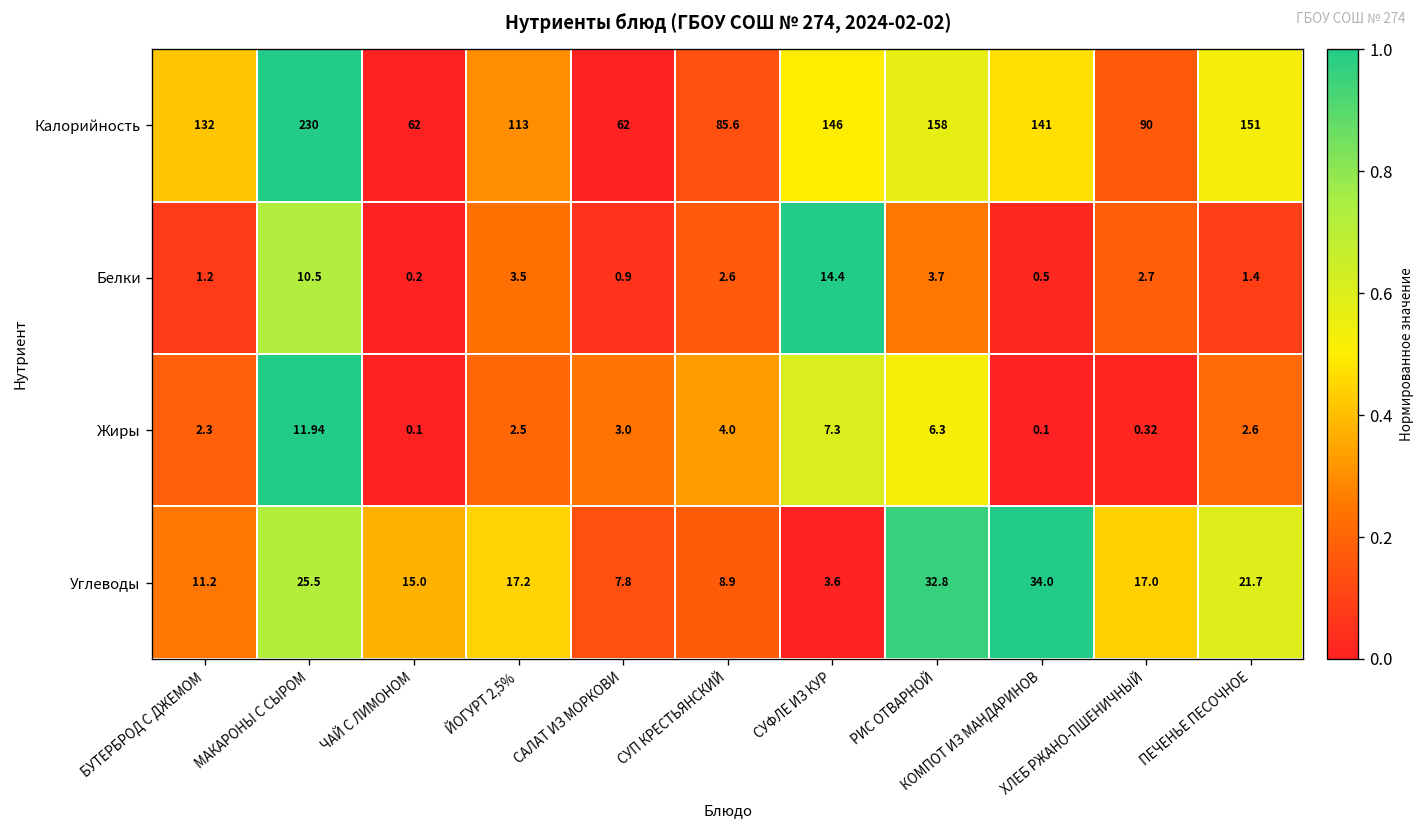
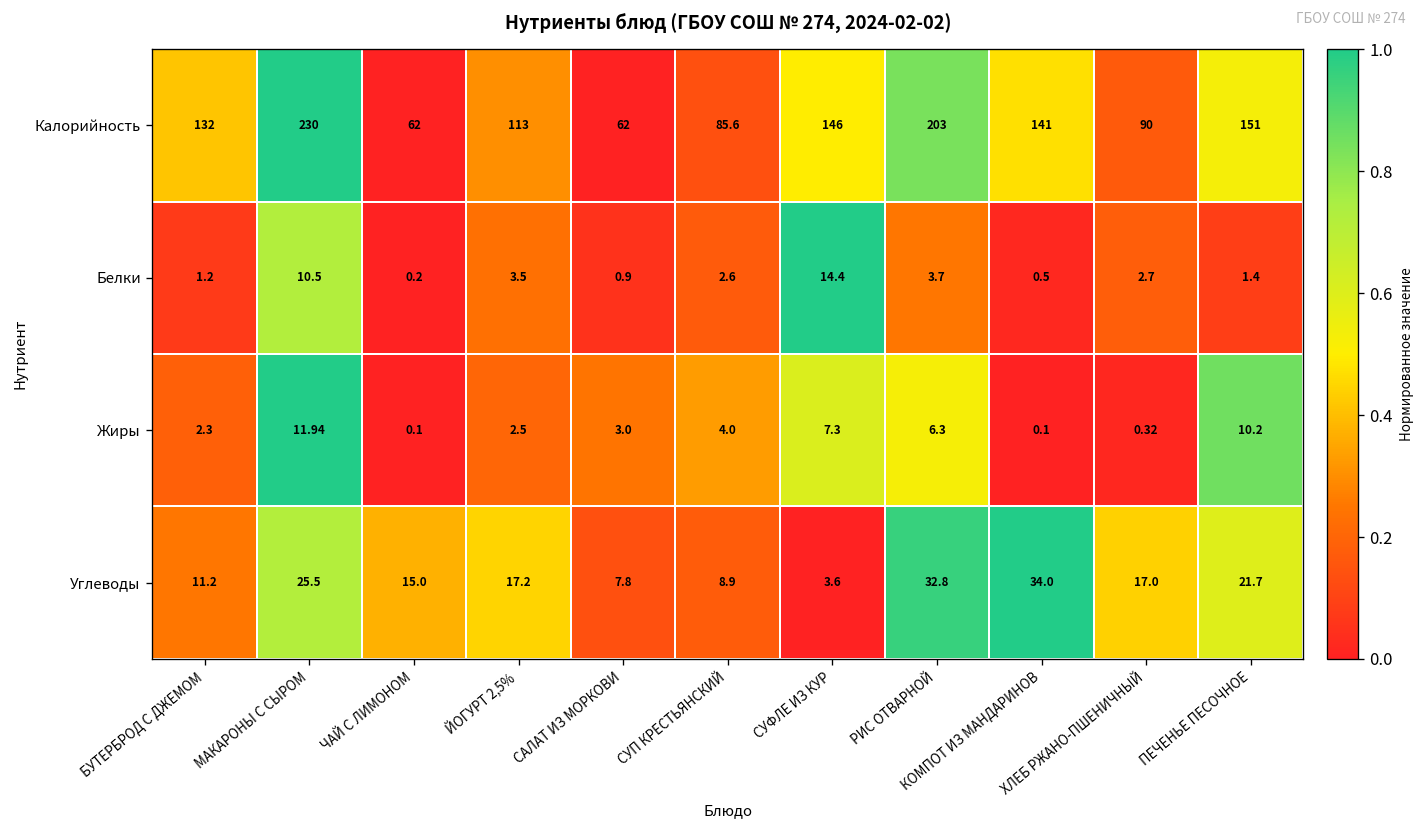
Калорийность, РИС ОТВАРНОЙ: 158 -> 203
Жиры, ПЕЧЕНЬЕ ПЕСОЧНОЕ: 2.6 -> 10.2
